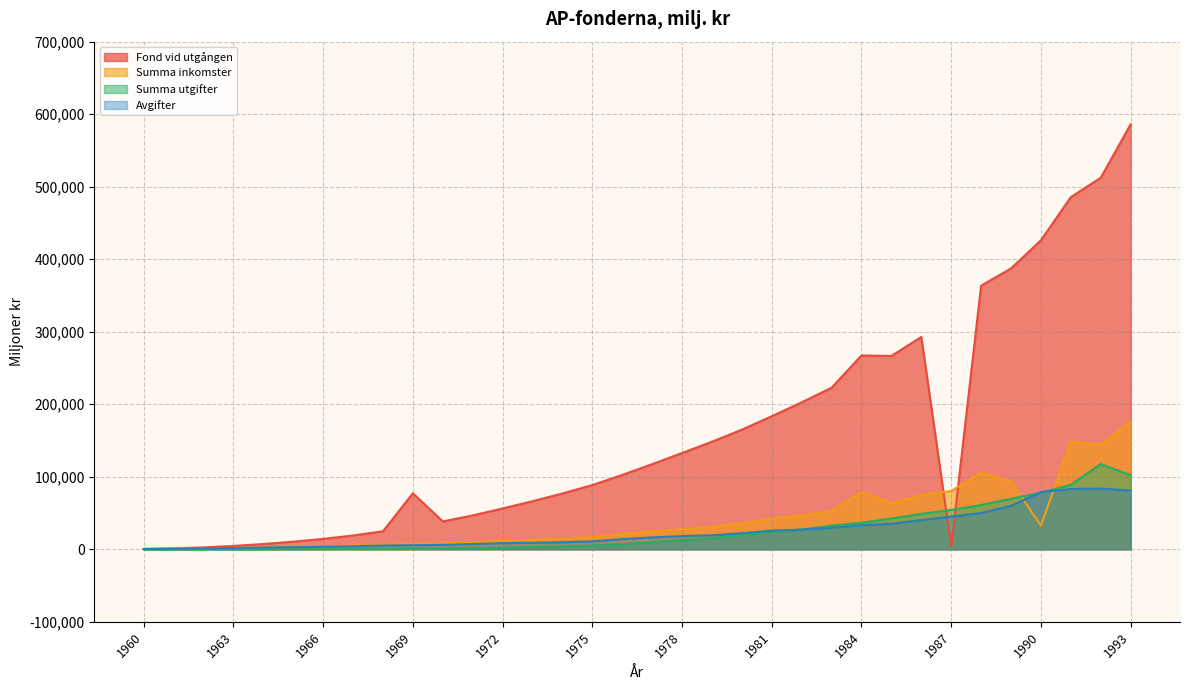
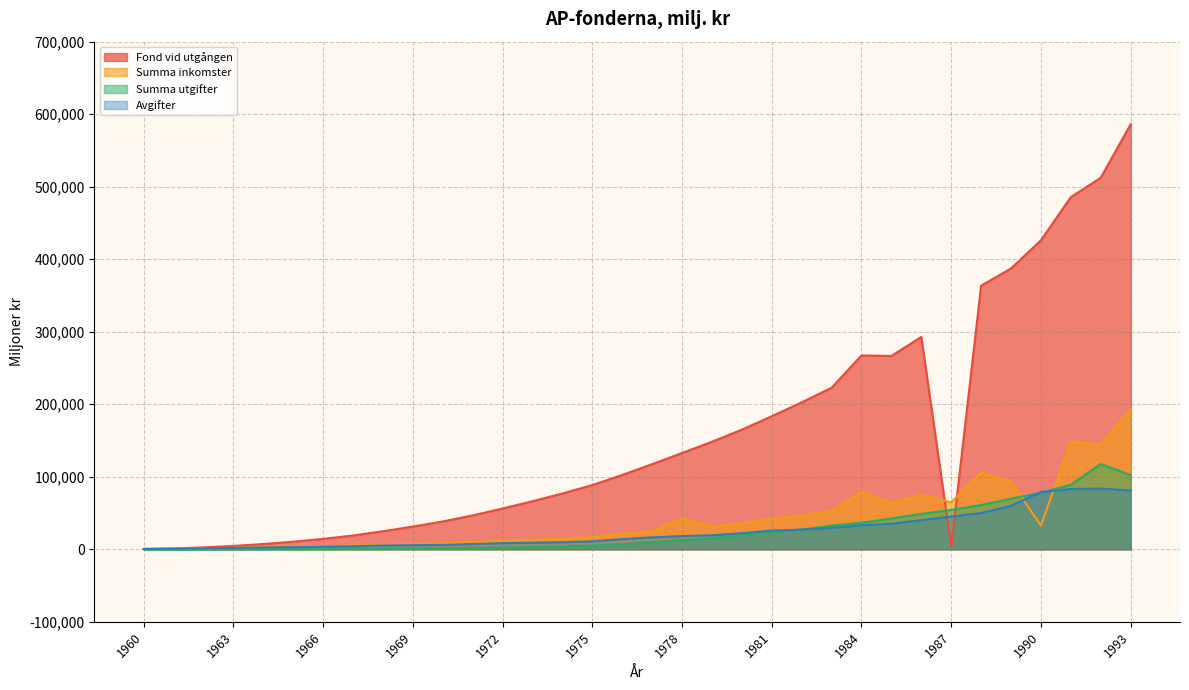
Fond vid utgången, 1969: 80,000 -> 30,000
Summa inkomster, 1978: 30,000 -> 40,000
Summa inkomster, 1987: 80,000 -> 60,000
Summa inkomster, 1993: 180,000 -> 190,000
